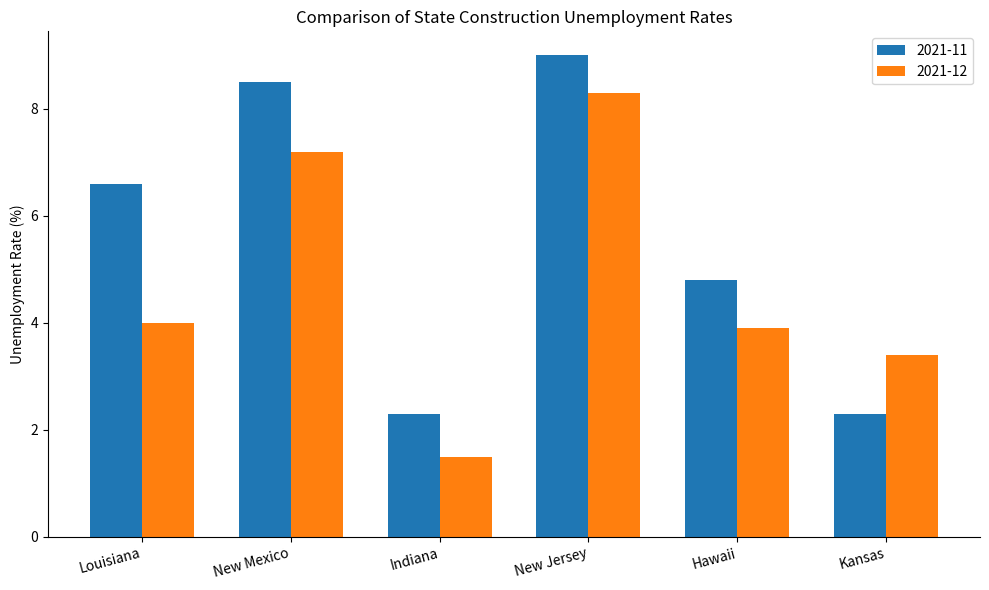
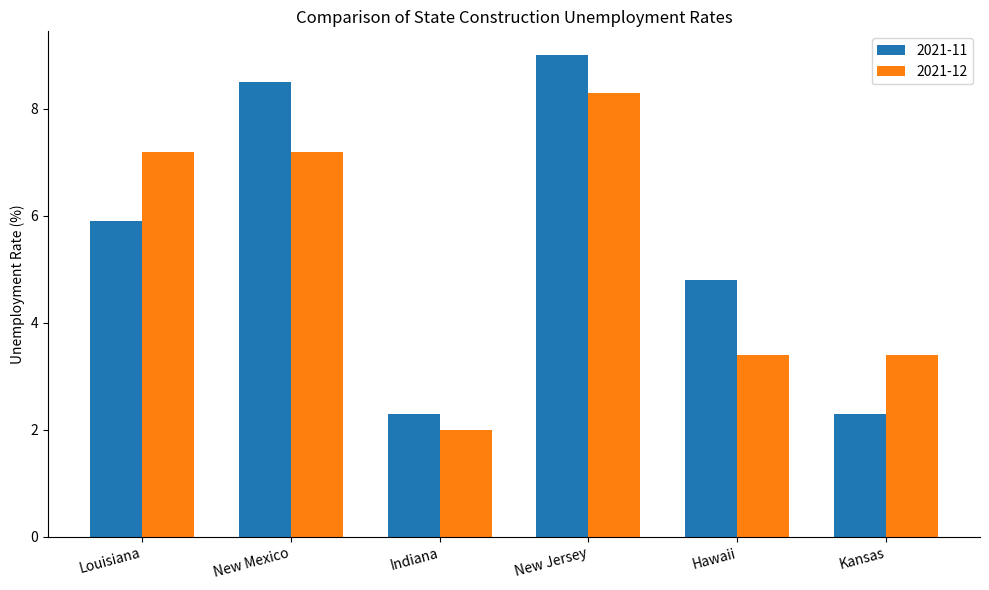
2021-11, Louisiana: 6.6 -> 5.9
2021-12, Louisiana: 4.0 -> 7.2
2021-12, Indiana: 1.5 -> 2.0
2021-12, Hawaii: 3.9 -> 3.4
